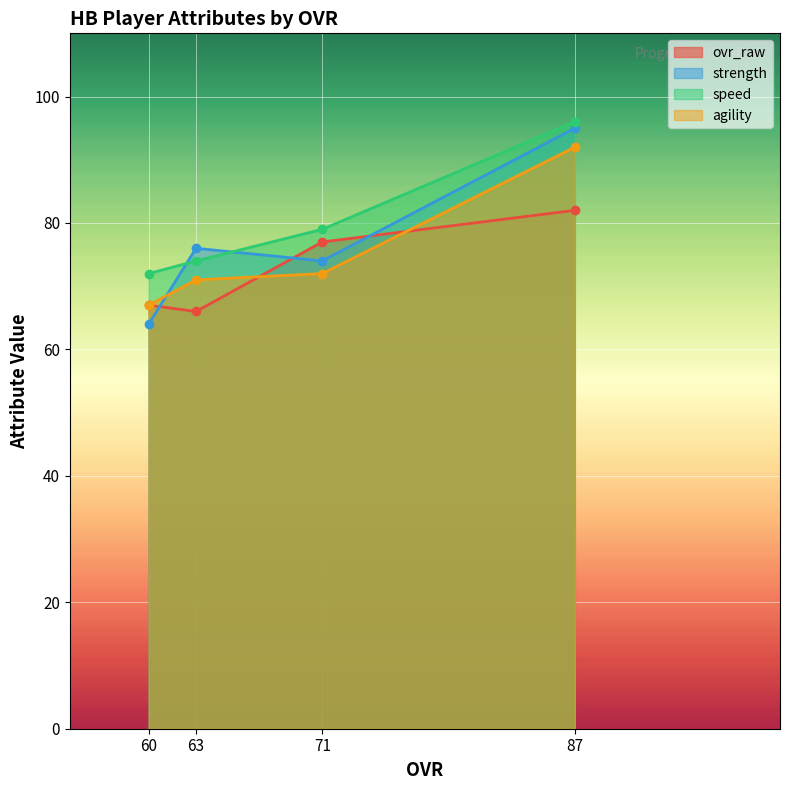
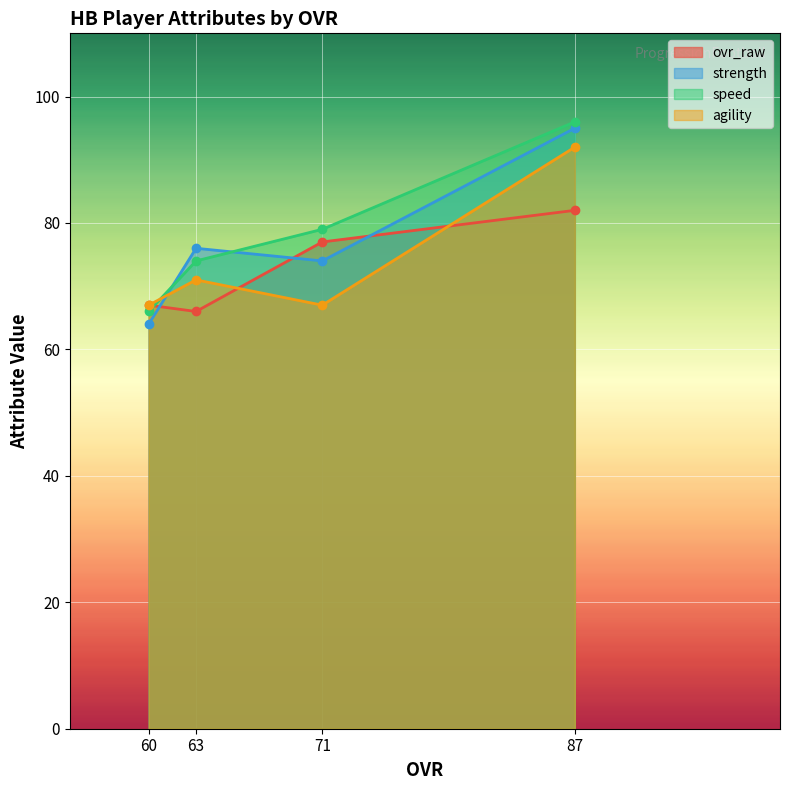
speed, 60: 72 -> 66
agility, 71: 72 -> 67
